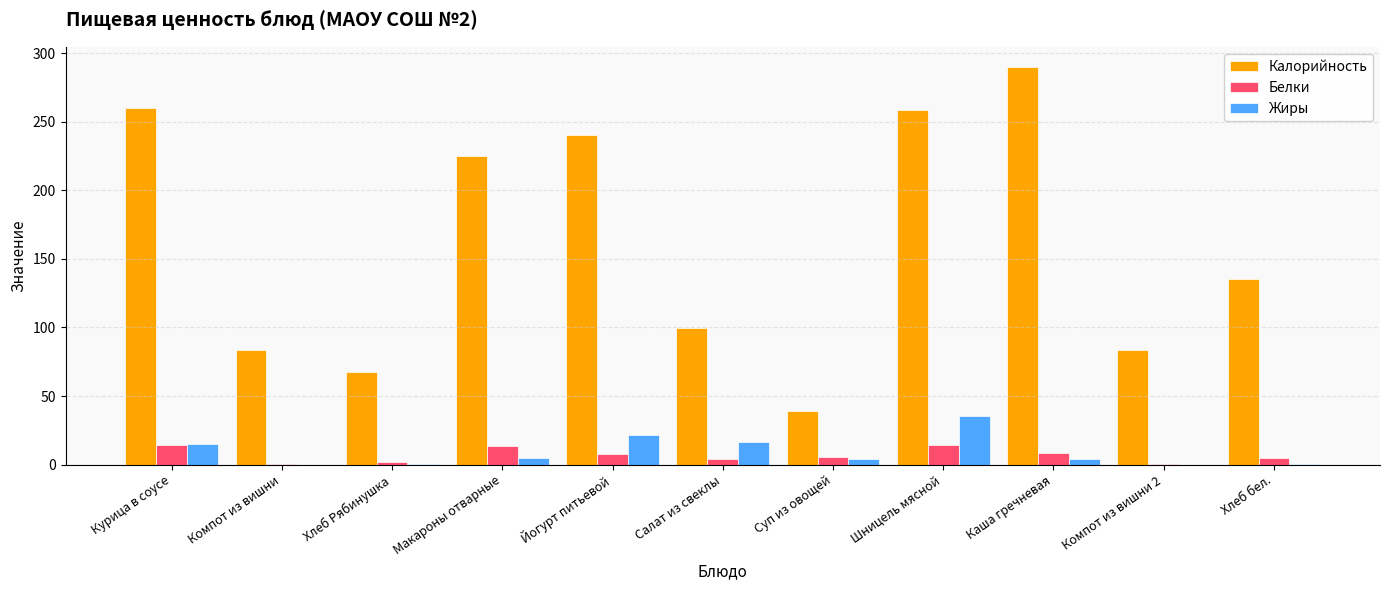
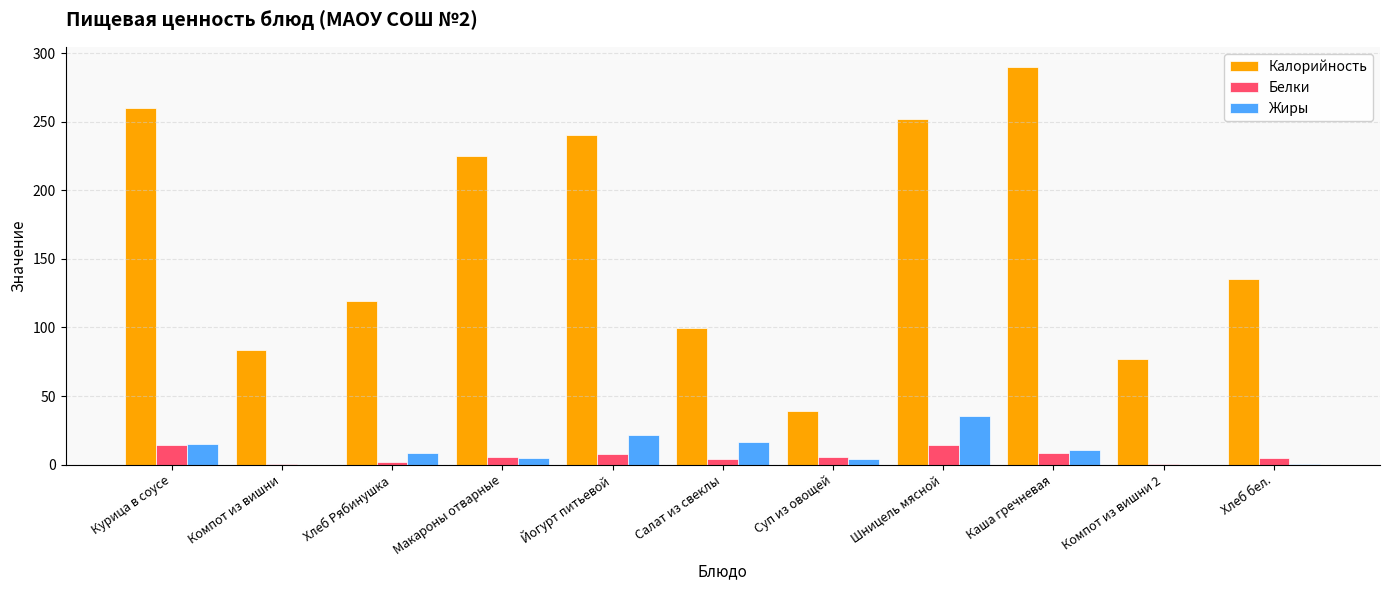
Калорийность, Хлеб Рябинушка: 68 -> 119
Жиры, Хлеб Рябинушка: 0 -> 9
Белки, Макароны отварные: 13 -> 6
Калорийность, Шницель мясной: 259 -> 252
Жиры, Каша гречневая: 4 -> 11
Калорийность, Компот из вишни 2: 84 -> 77
